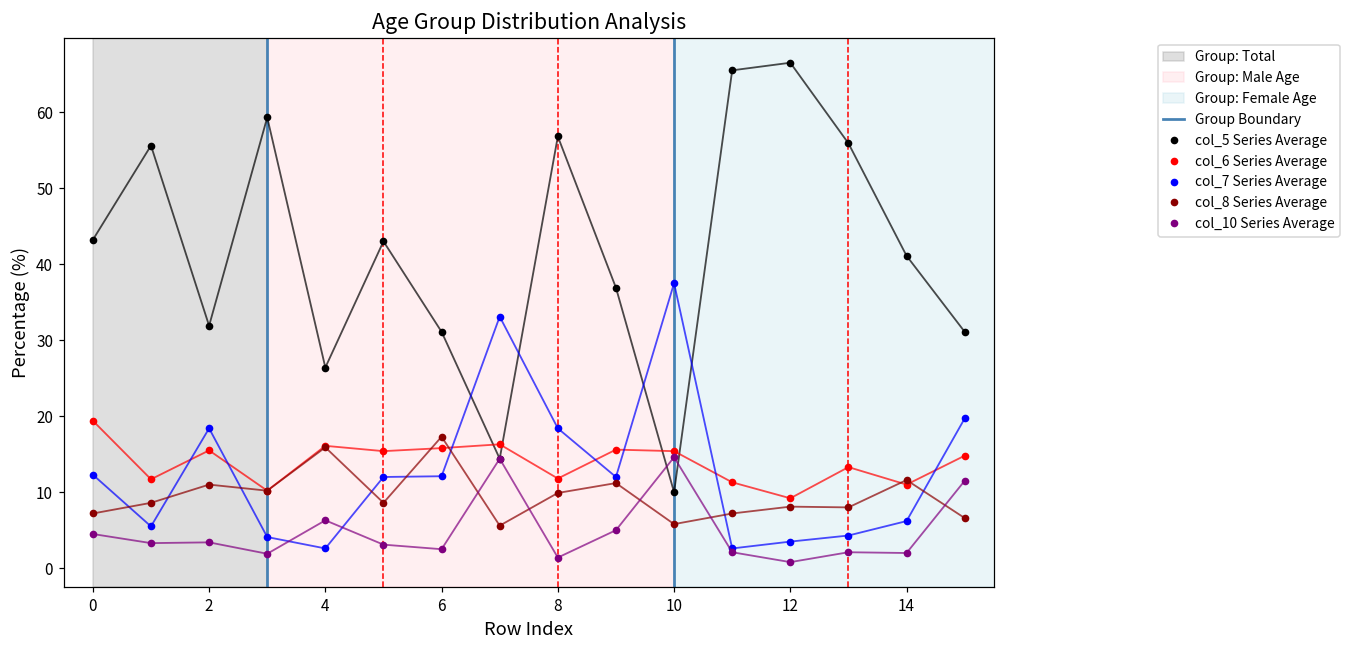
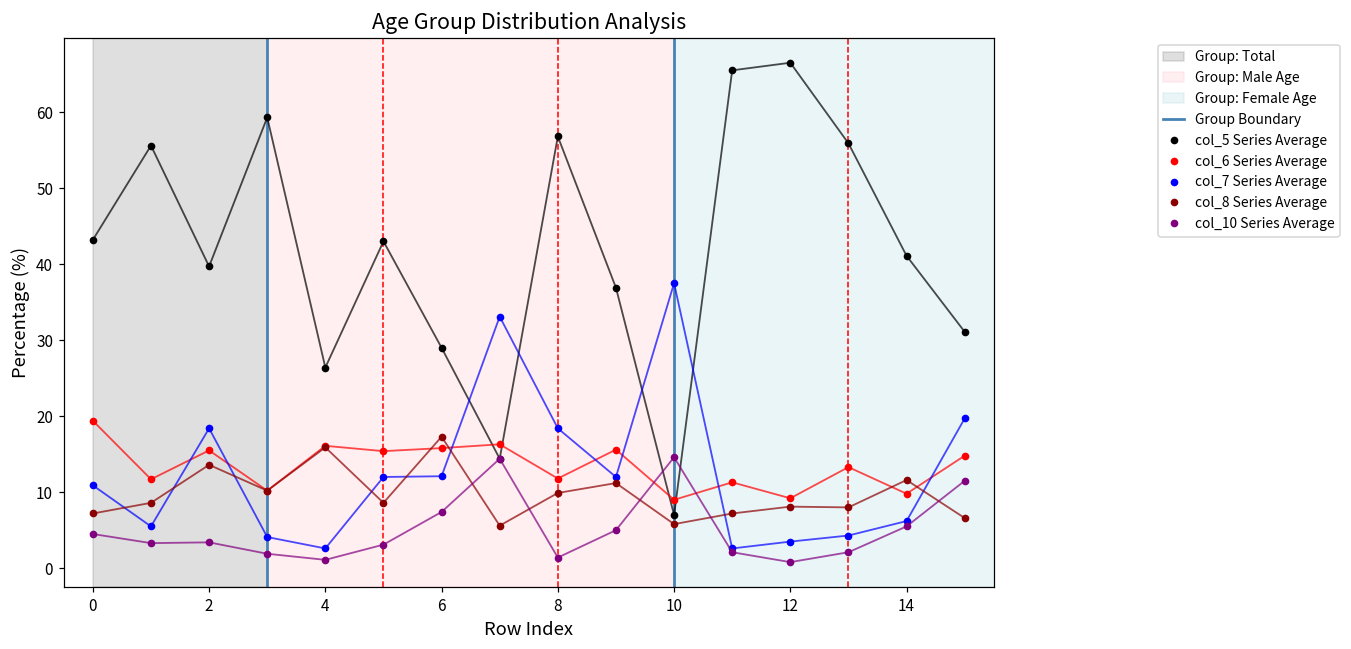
col_7 Series Average, 0: 12 -> 11
col_5 Series Average, 2: 32 -> 40
col_8 Series Average, 2: 11 -> 14
col_10 Series Average, 4: 6 -> 1
col_5 Series Average, 6: 31 -> 29
col_10 Series Average, 6: 3 -> 7
col_5 Series Average, 10: 10 -> 7
col_6 Series Average, 10: 15 -> 9
col_6 Series Average, 14: 11 -> 10
col_10 Series Average, 14: 2 -> 6
